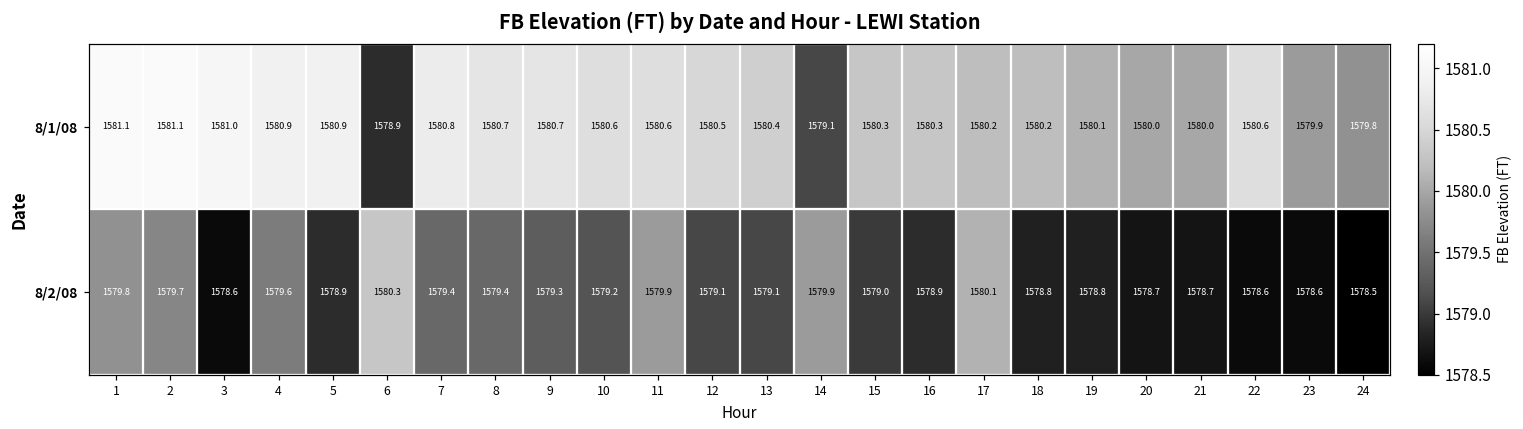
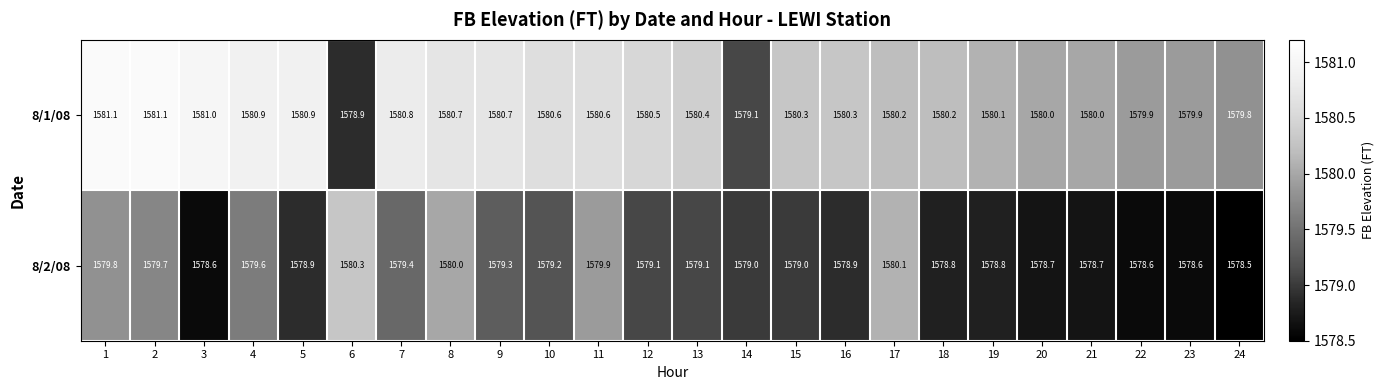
8/1/08, 22: 1580.6 -> 1579.9
8/2/08, 8: 1579.4 -> 1580.0
8/2/08, 14: 1579.9 -> 1579.0
